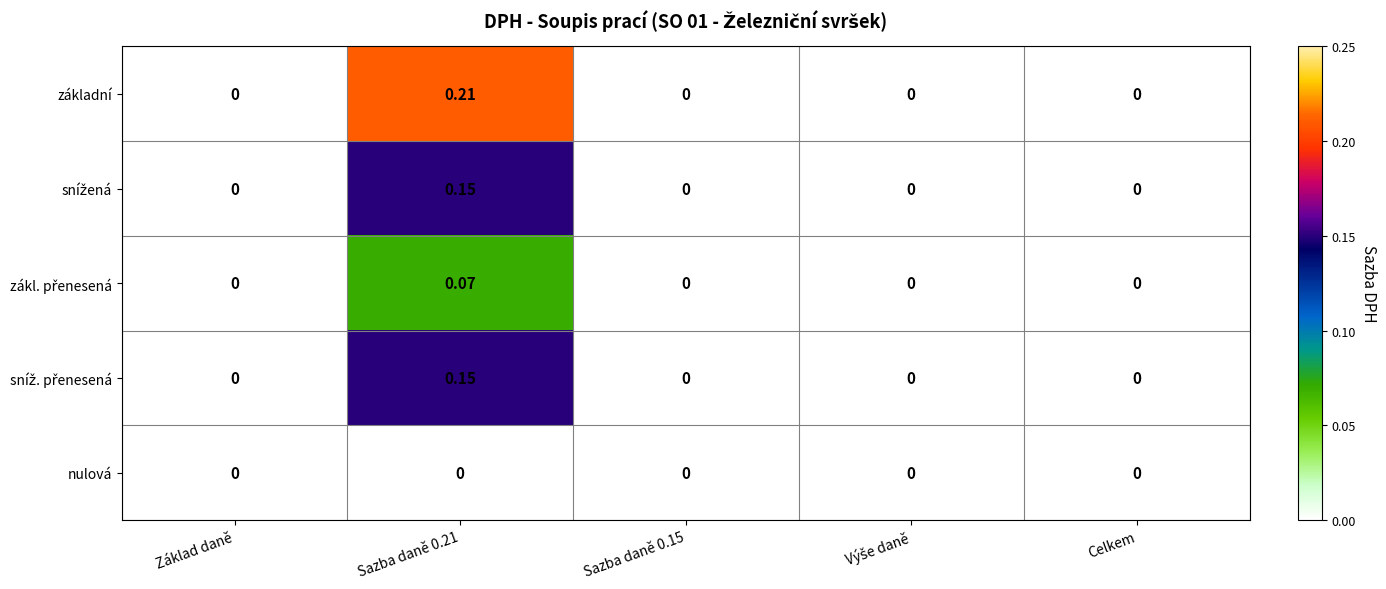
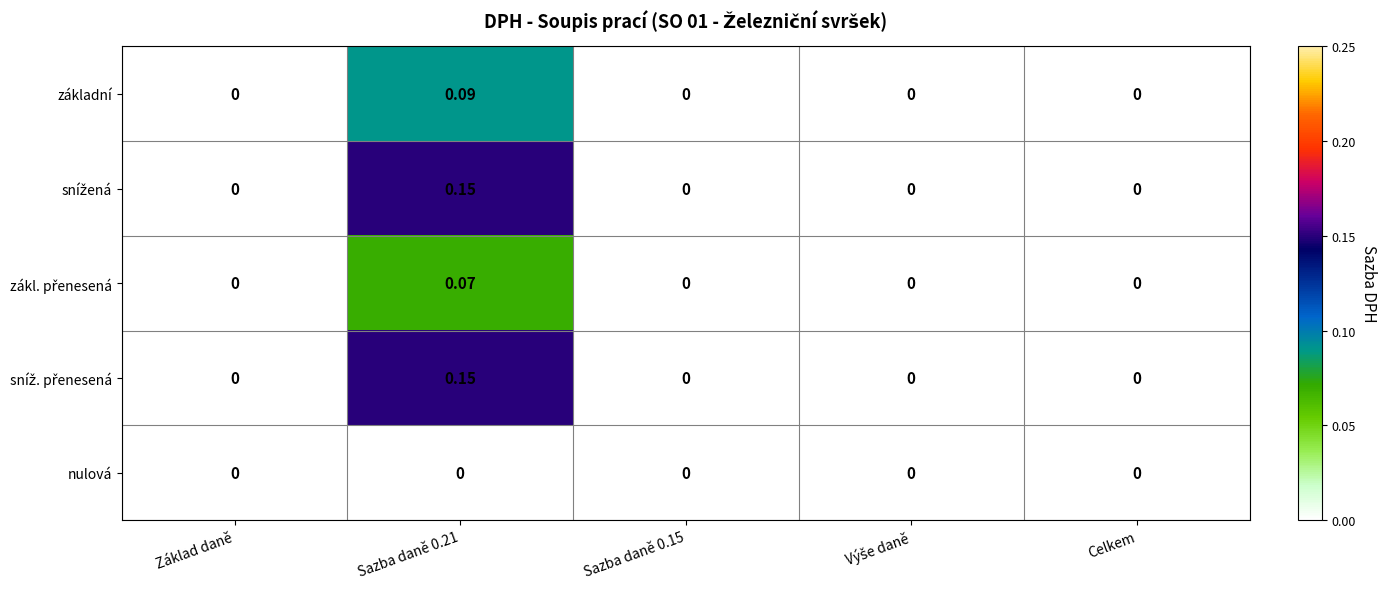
základní, Sazba daně 0.21: 0.21 -> 0.09
